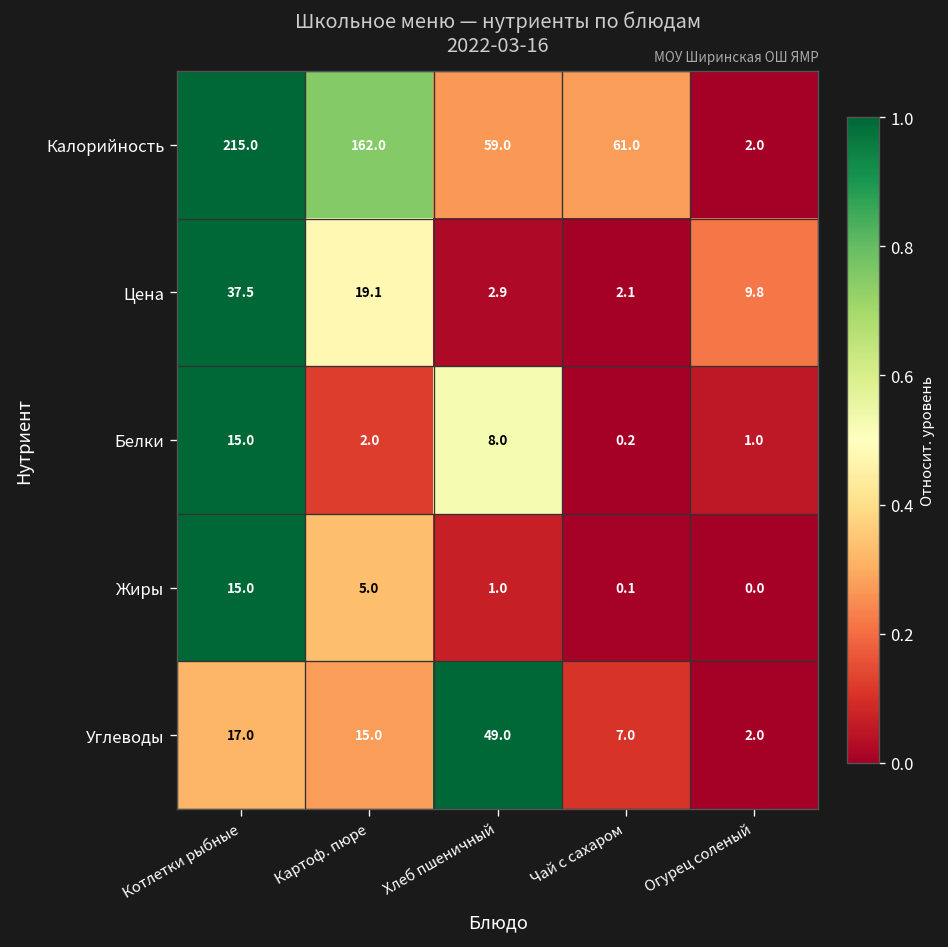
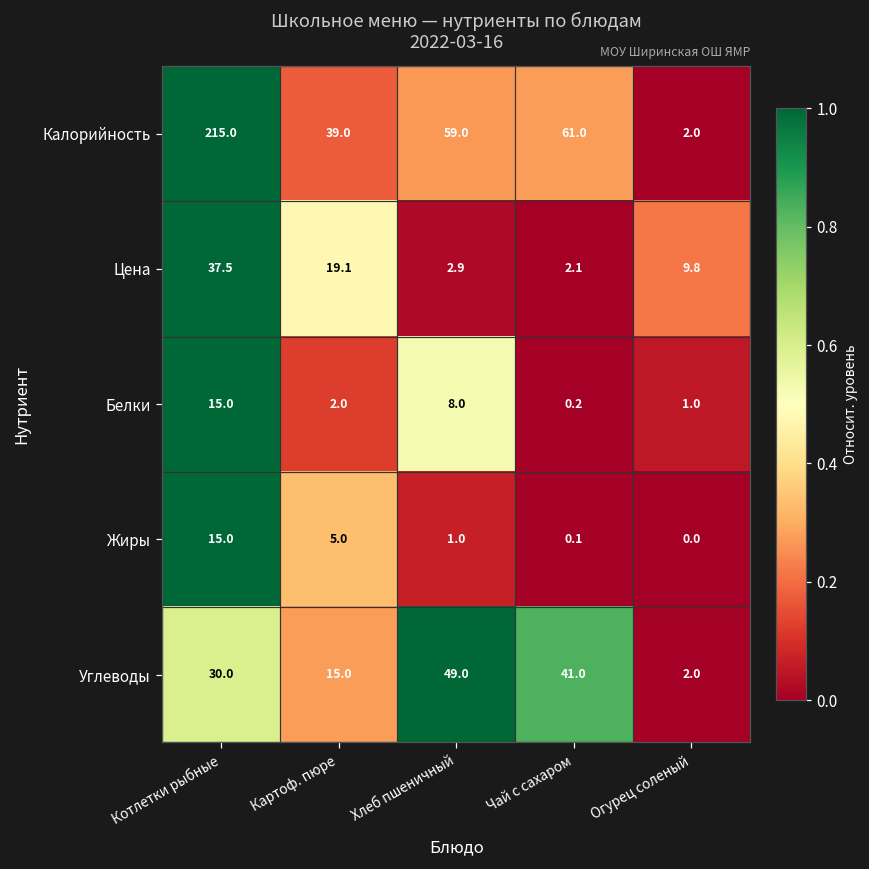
Калорийность, Картоф. пюре: 162.0 -> 39.0
Углеводы, Котлетки рыбные: 17.0 -> 30.0
Углеводы, Чай с сахаром: 7.0 -> 41.0
